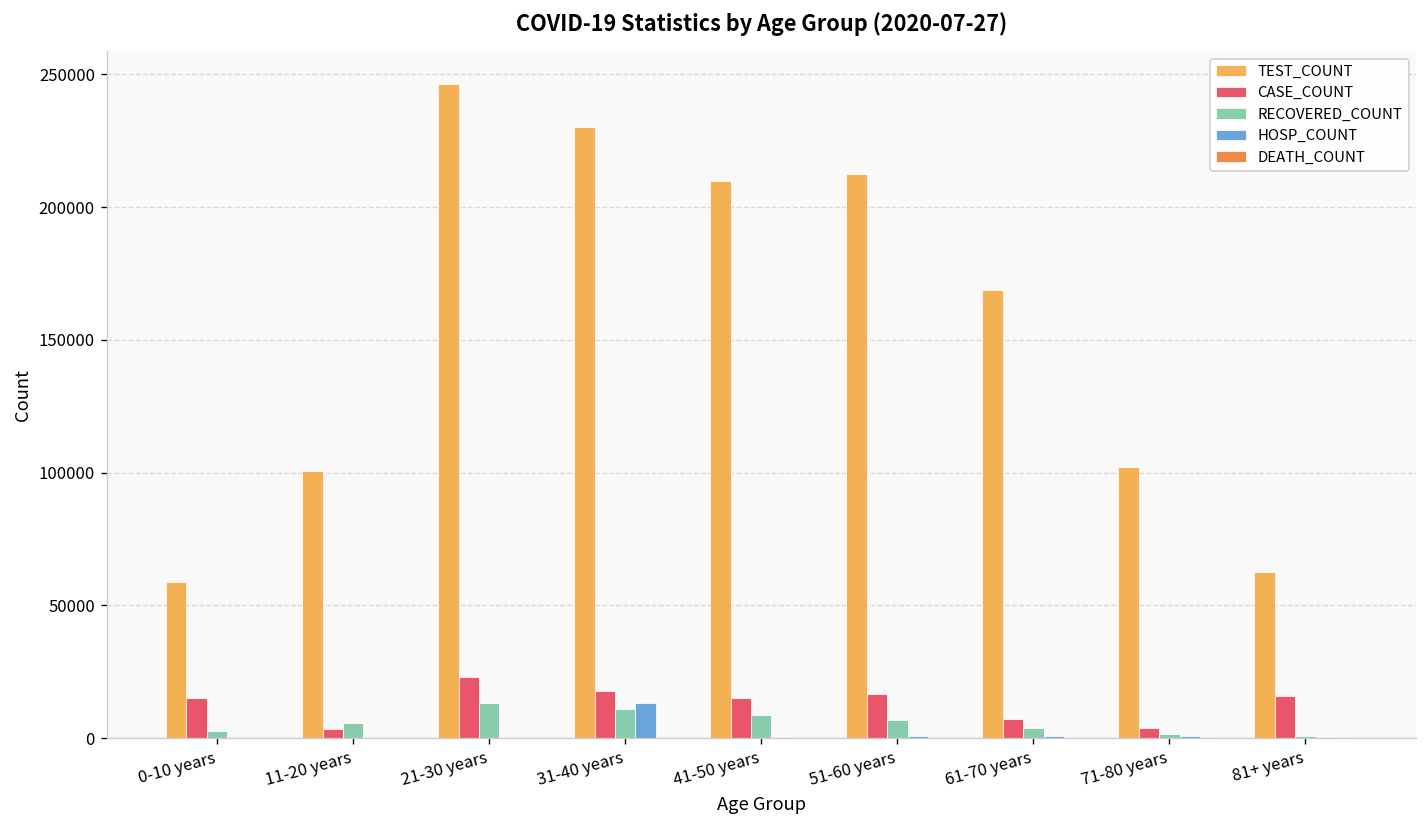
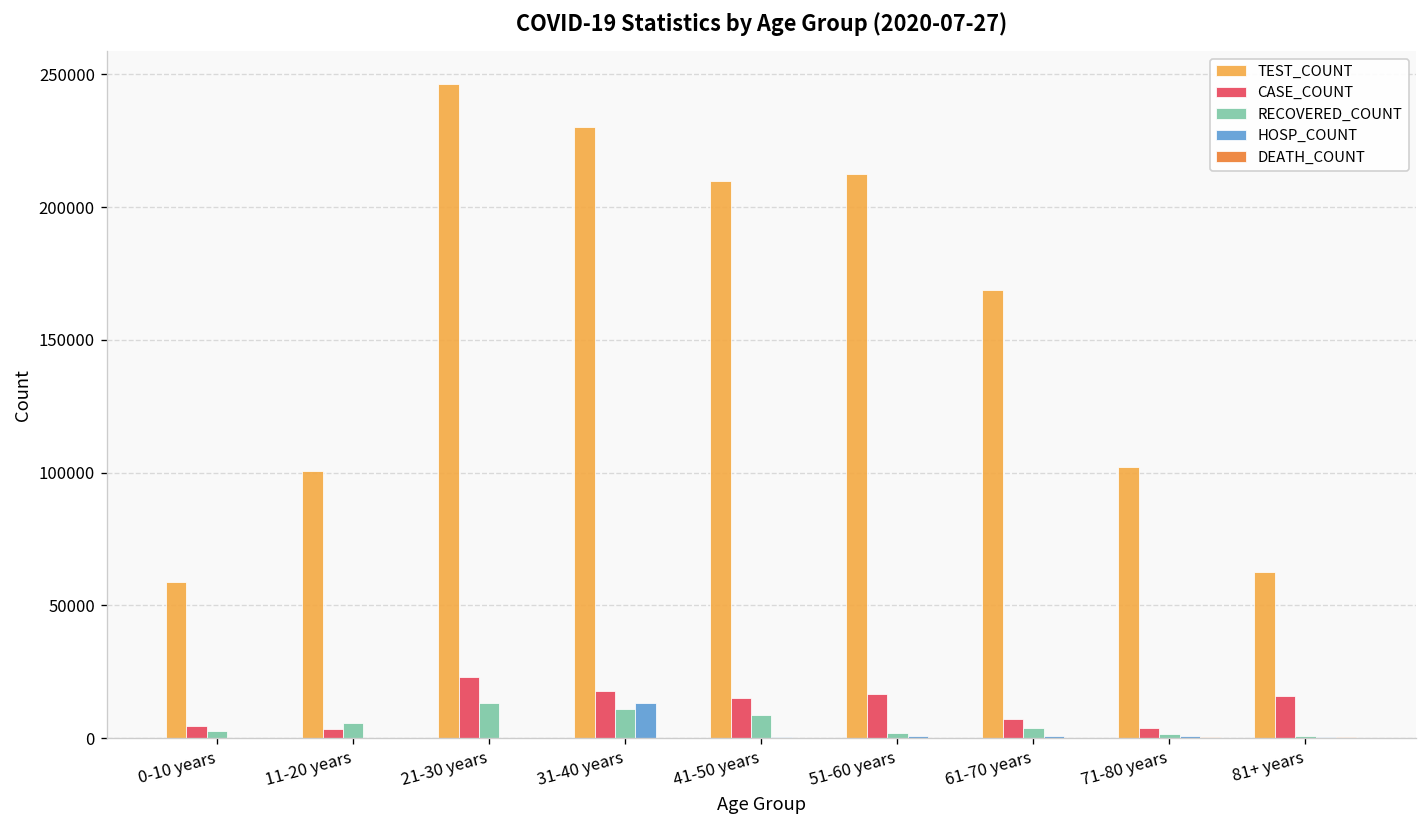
CASE_COUNT, 0-10 years: 15000 -> 4000
RECOVERED_COUNT, 51-60 years: 7000 -> 2000
